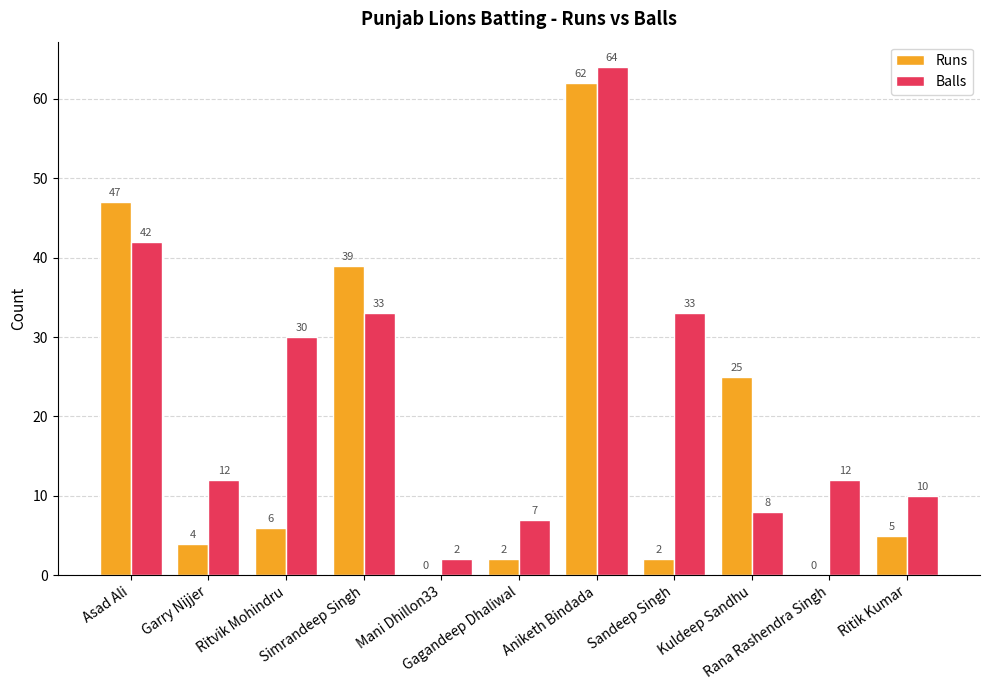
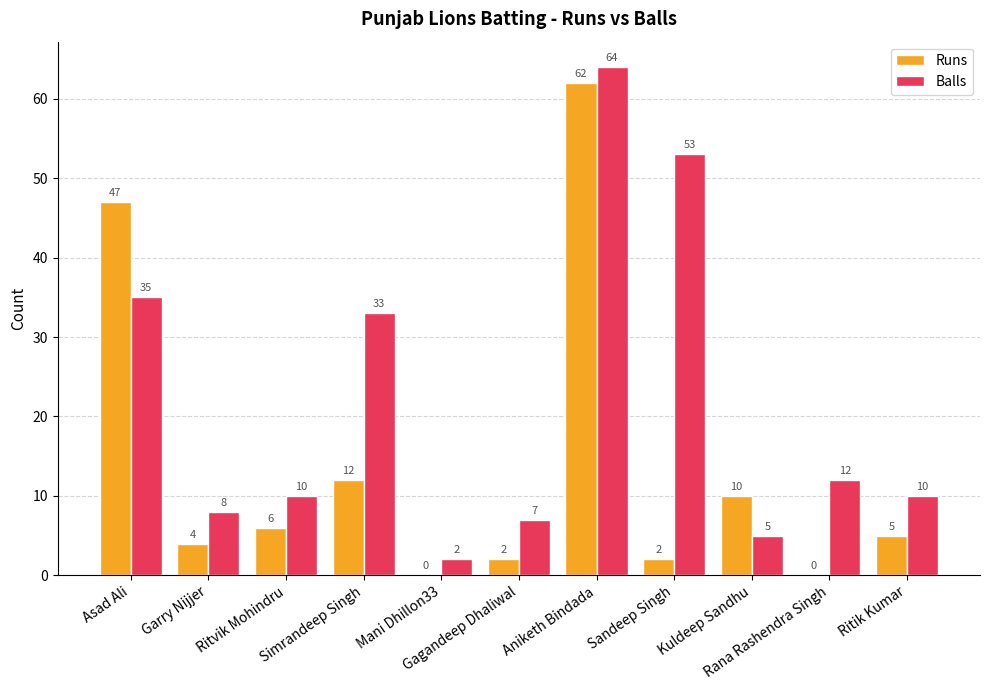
Balls, Asad Ali: 42 -> 35
Balls, Garry Nijjer: 12 -> 8
Balls, Ritvik Mohindru: 30 -> 10
Runs, Simrandeep Singh: 39 -> 12
Balls, Sandeep Singh: 33 -> 53
Runs, Kuldeep Sandhu: 25 -> 10
Balls, Kuldeep Sandhu: 8 -> 5
